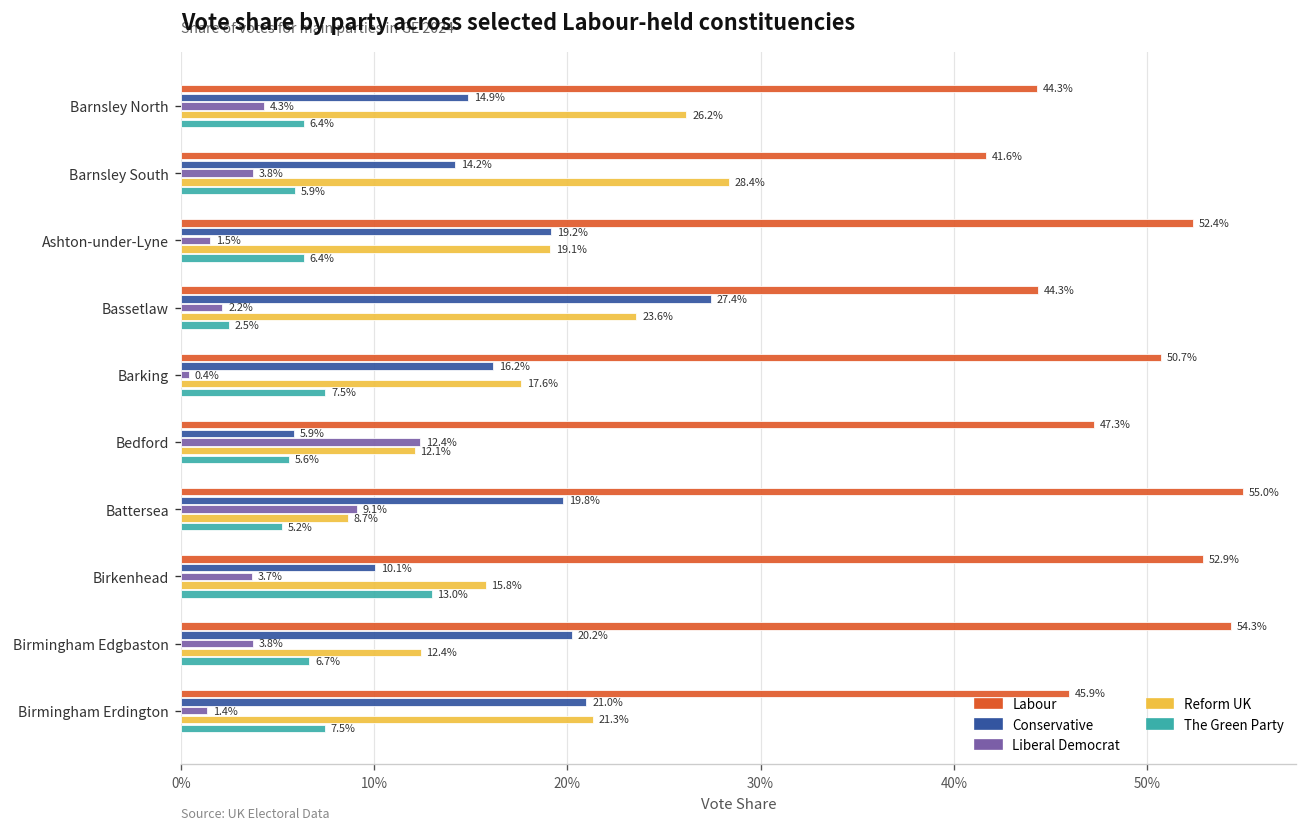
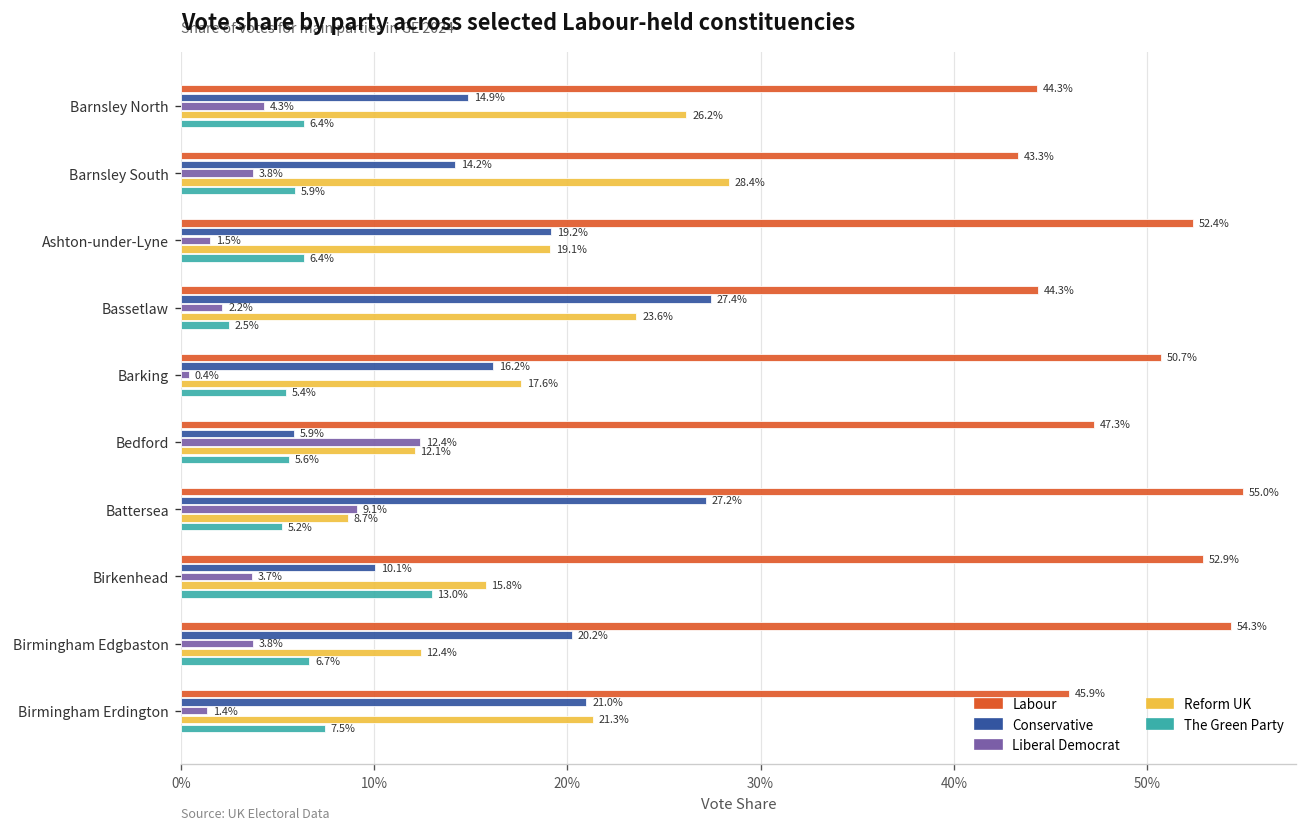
Labour, Barnsley South: 41.6% -> 43.3%
The Green Party, Barking: 7.5% -> 5.4%
Conservative, Battersea: 19.8% -> 27.2%
